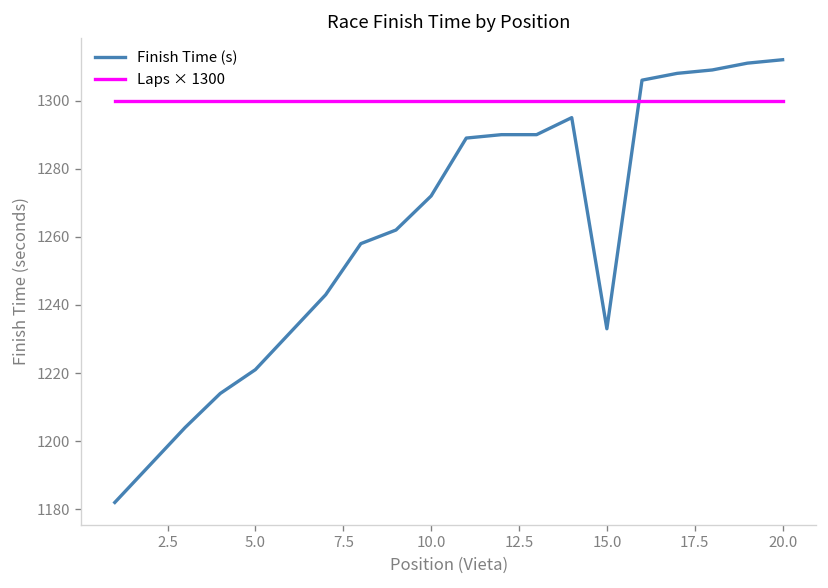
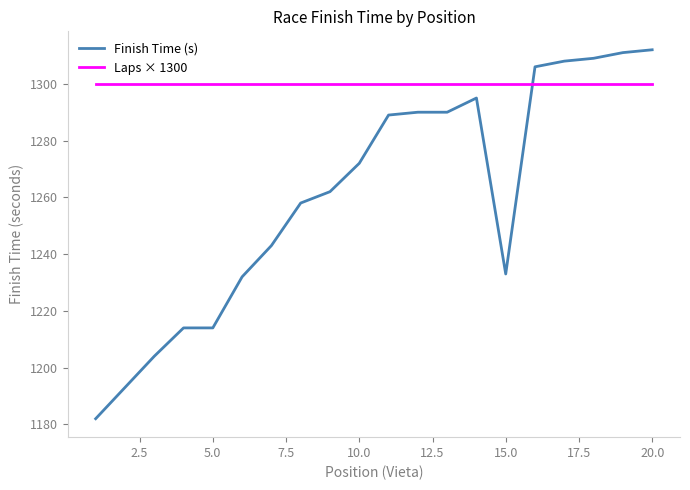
Finish Time (s), 5.0: 1221 -> 1214
